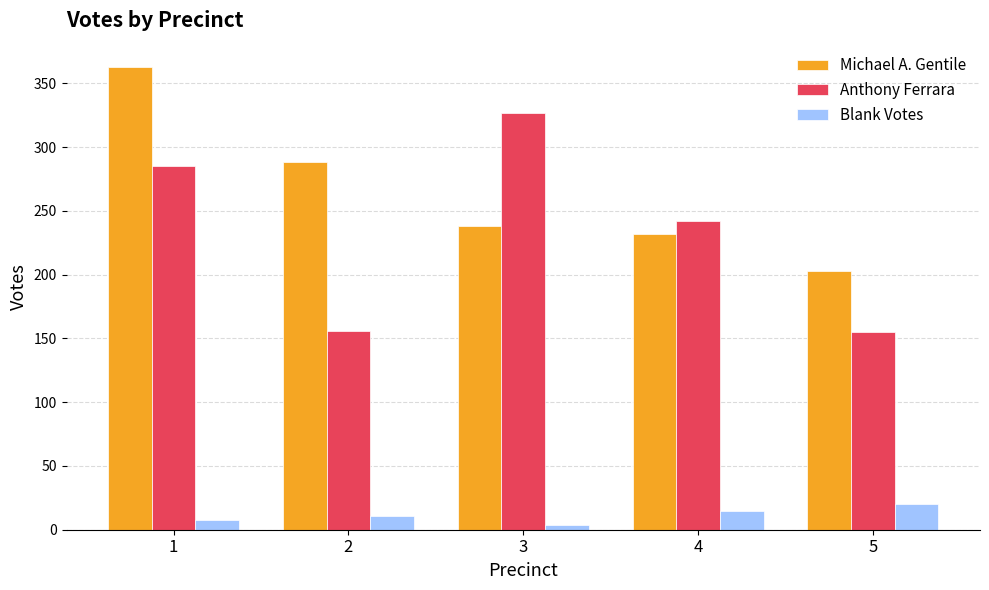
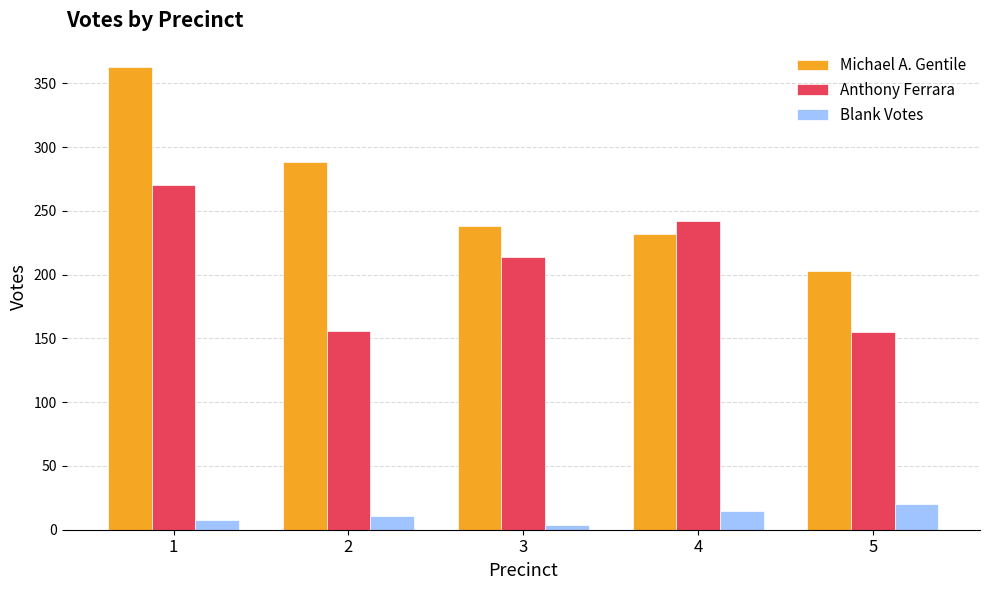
Anthony Ferrara, 1: 285 -> 270
Anthony Ferrara, 3: 327 -> 214
